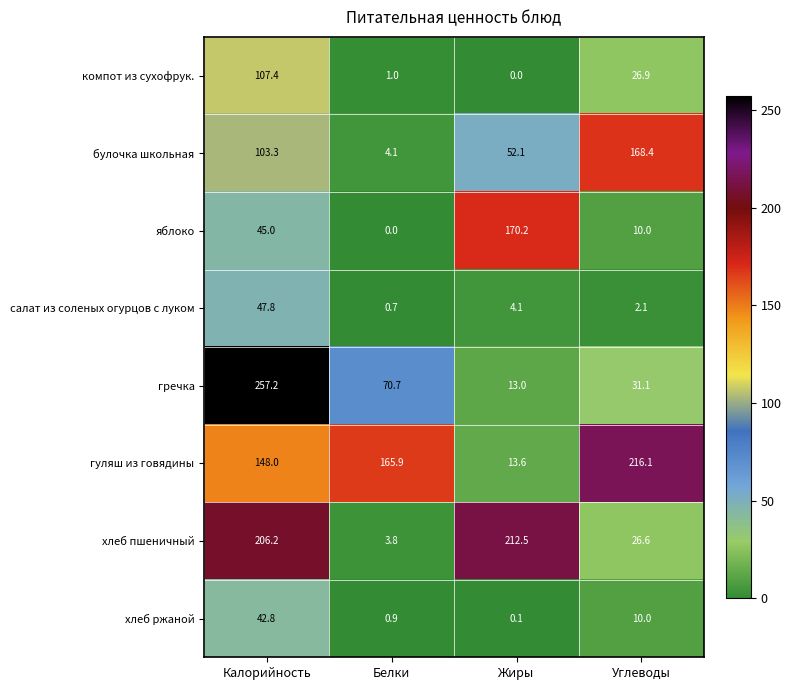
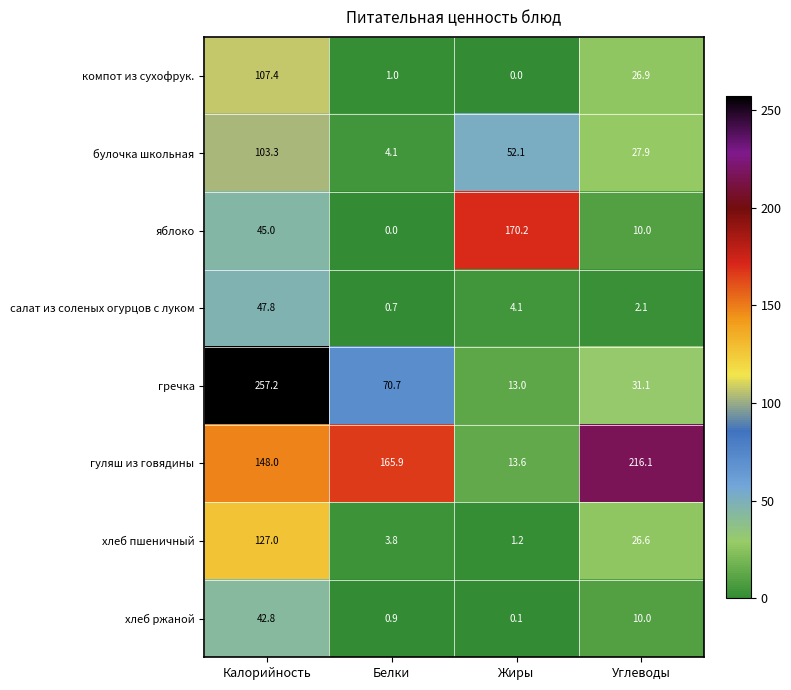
булочка школьная, Углеводы: 168.4 -> 27.9
хлеб пшеничный, Калорийность: 206.2 -> 127.0
хлеб пшеничный, Жиры: 212.5 -> 1.2
